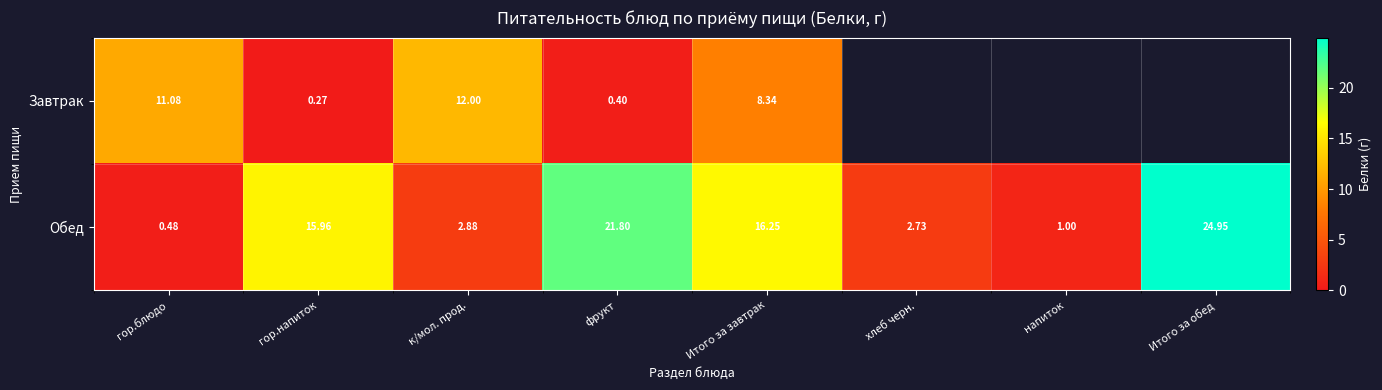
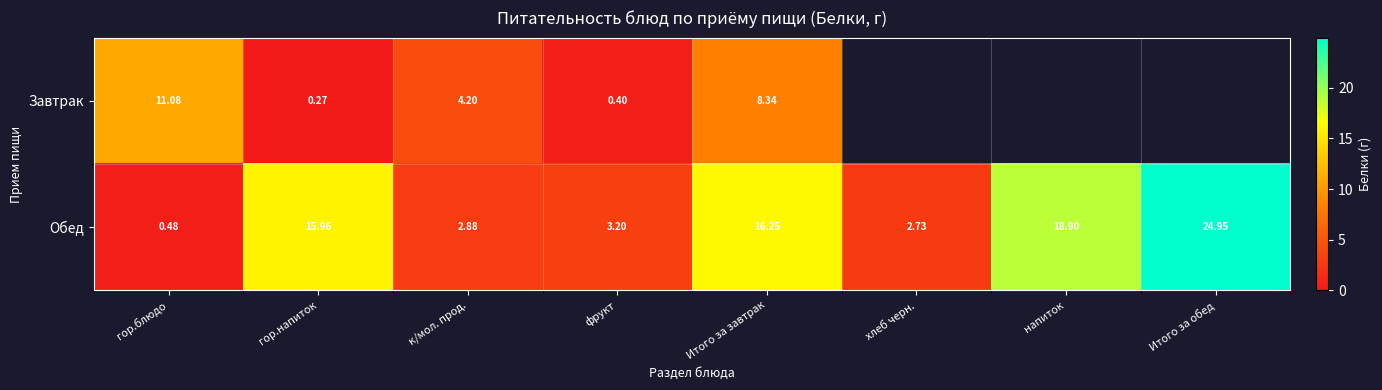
Завтрак, к/мол. прод.: 12.00 -> 4.20
Обед, фрукт: 21.80 -> 3.20
Обед, напиток: 1.00 -> 18.90
